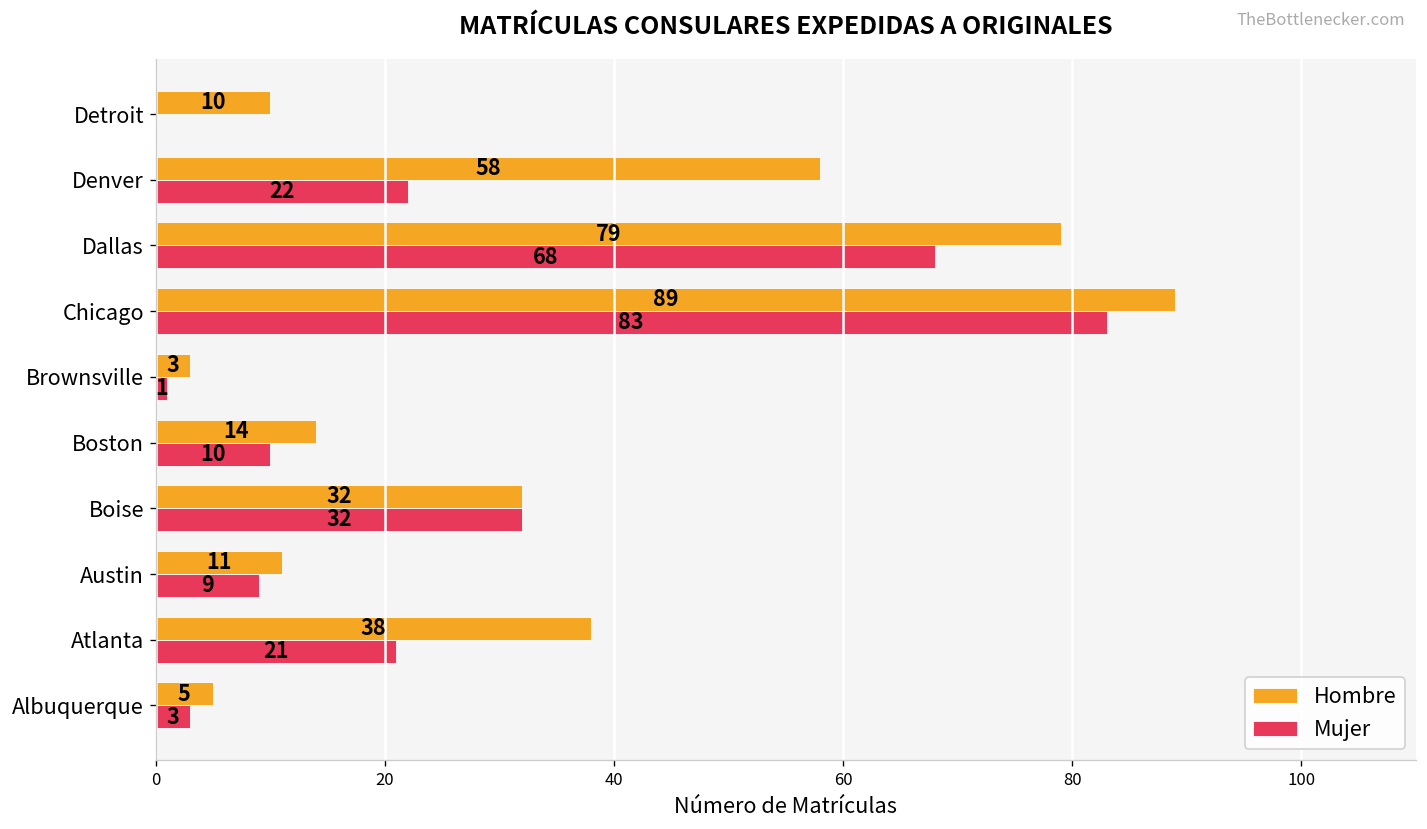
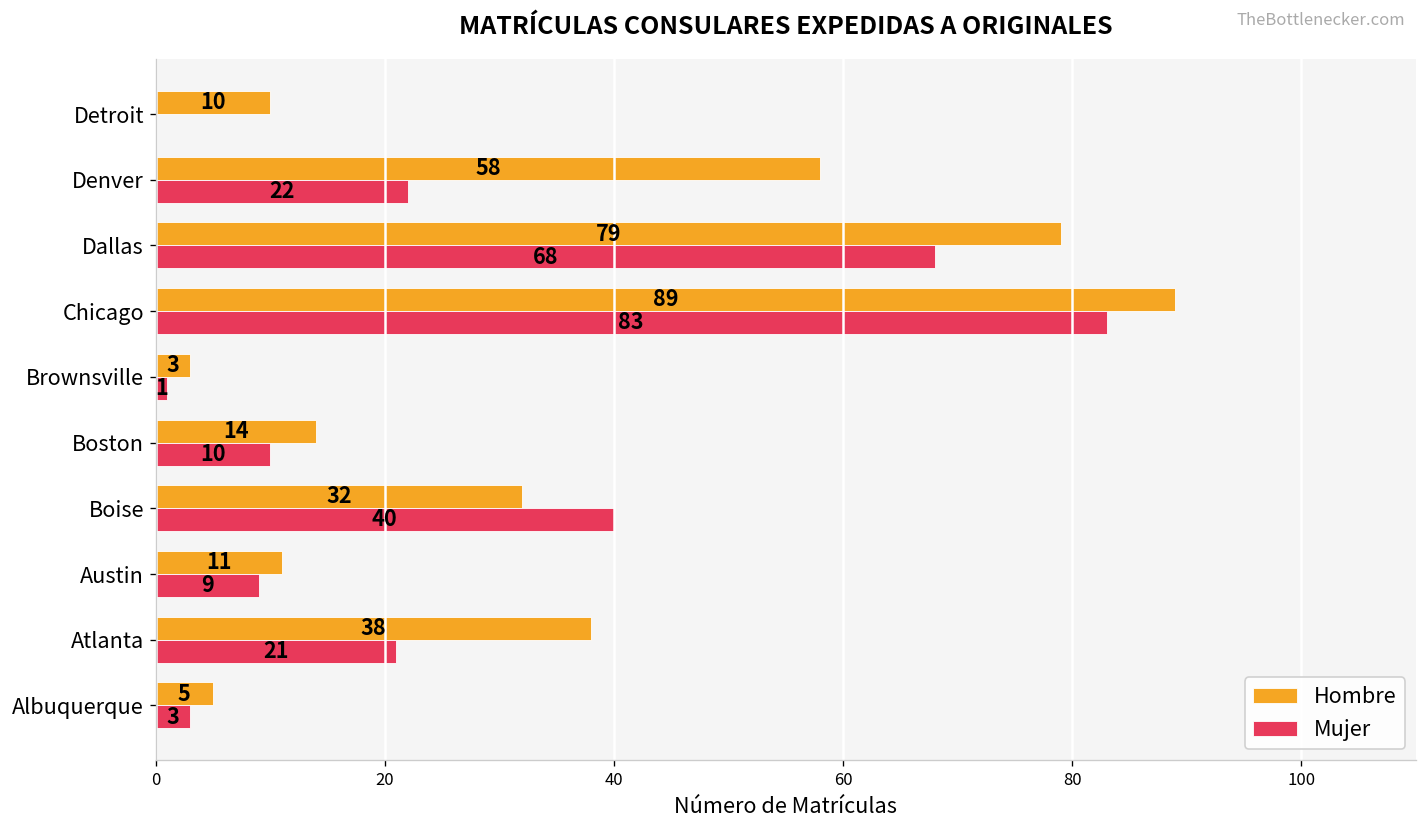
Mujer, Boise: 32 -> 40
